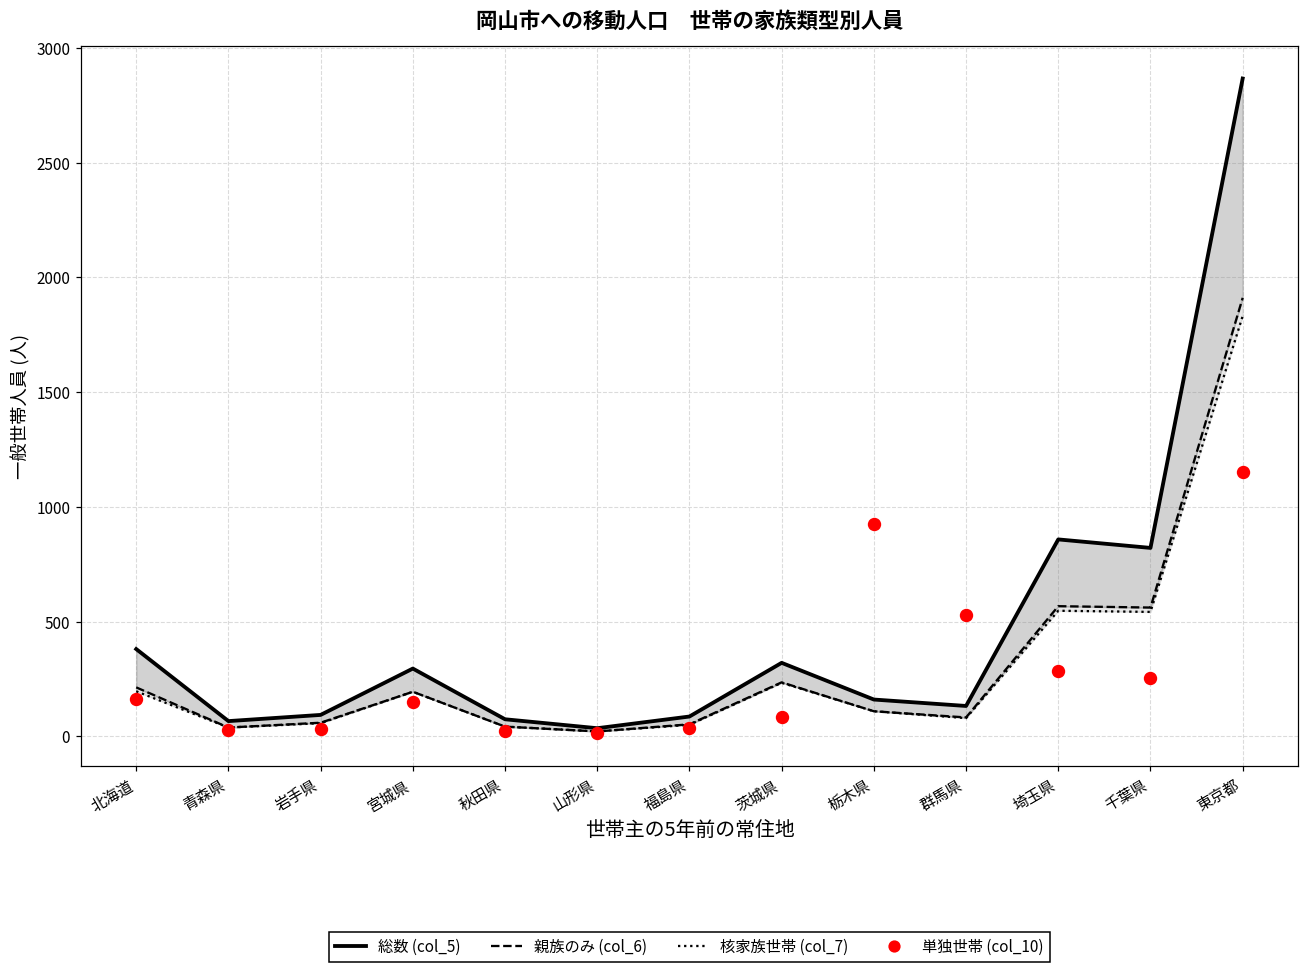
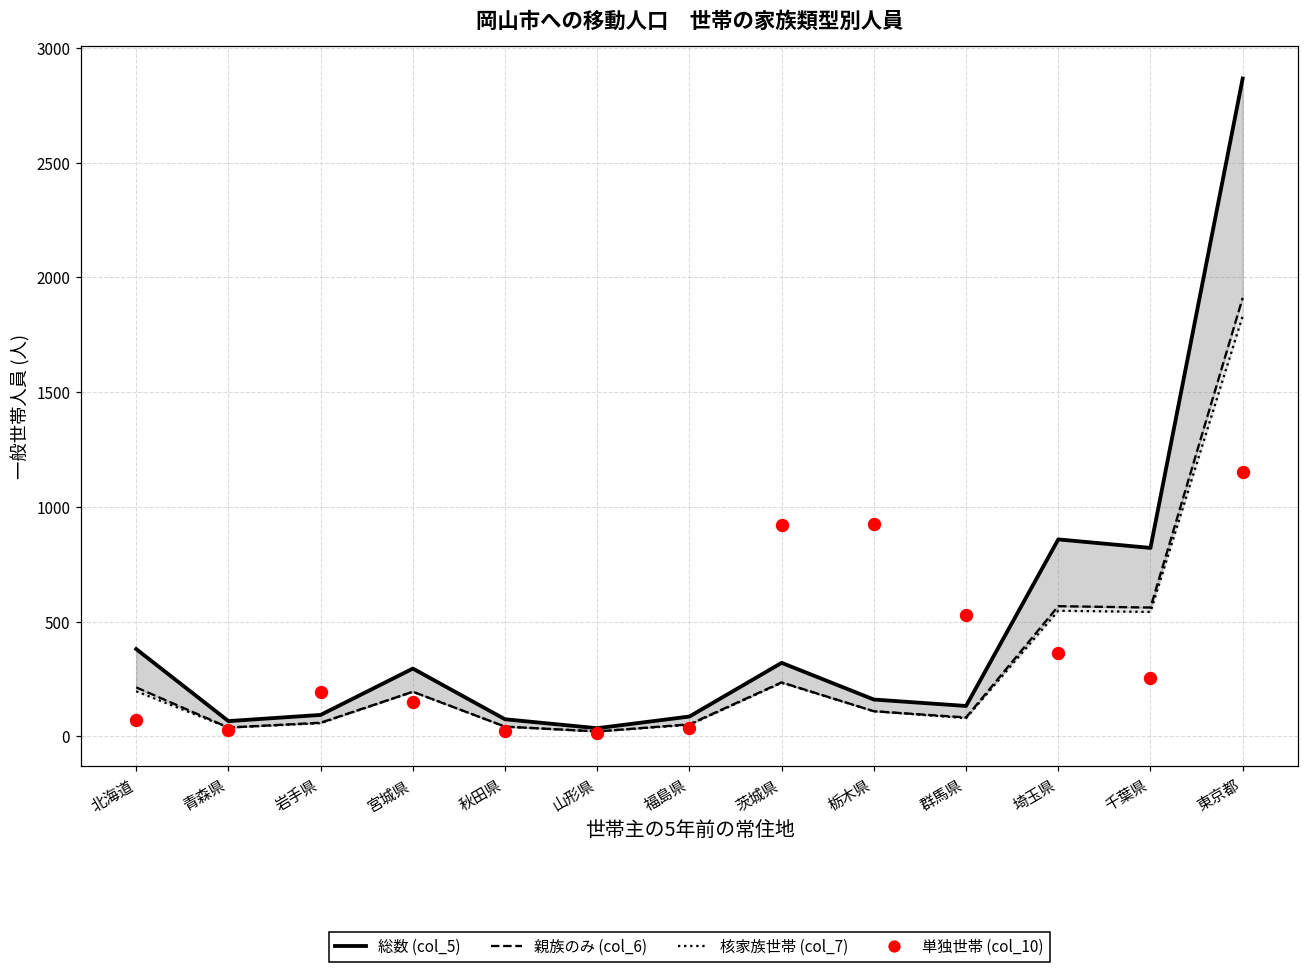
単独世帯 (col_10), 北海道: 160 -> 70
単独世帯 (col_10), 岩手県: 30 -> 190
単独世帯 (col_10), 茨城県: 80 -> 920
単独世帯 (col_10), 埼玉県: 290 -> 360
